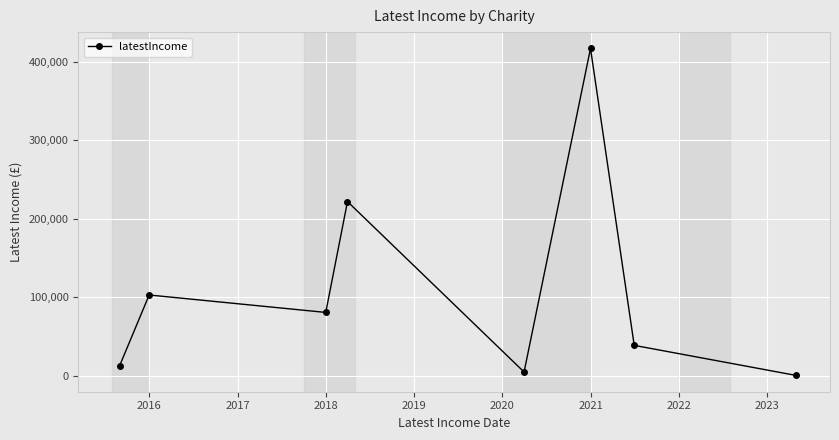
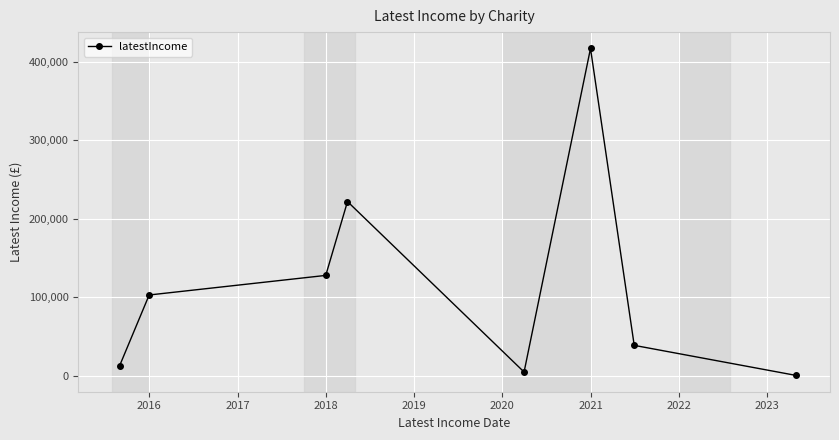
2018: 80,000 -> 130,000
